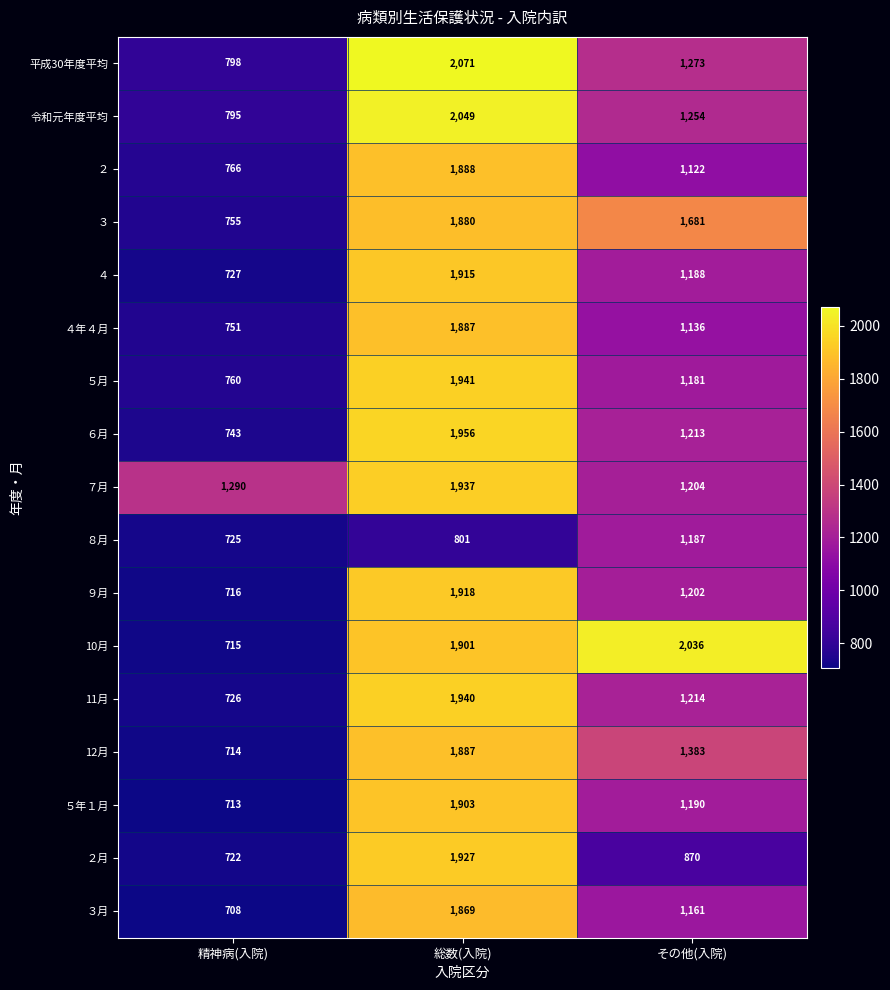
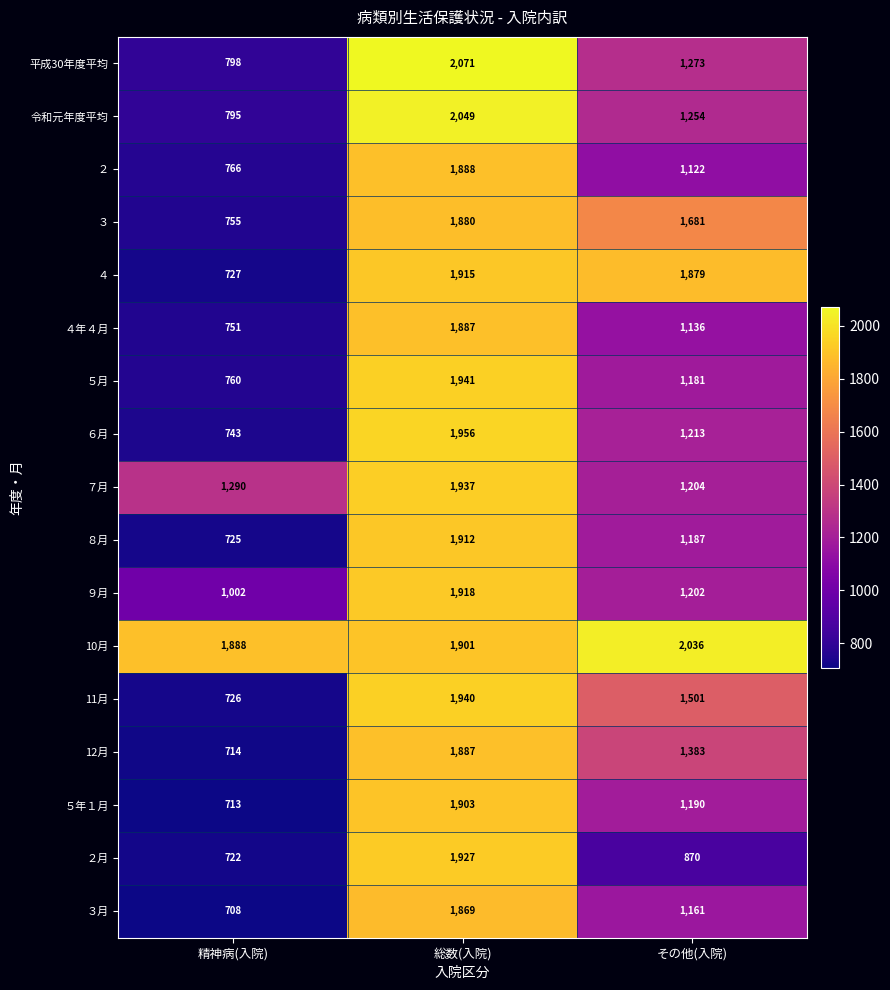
４, その他(入院): 1,188 -> 1,879
８月, 総数(入院): 801 -> 1,912
９月, 精神病(入院): 716 -> 1,002
10月, 精神病(入院): 715 -> 1,888
11月, その他(入院): 1,214 -> 1,501
